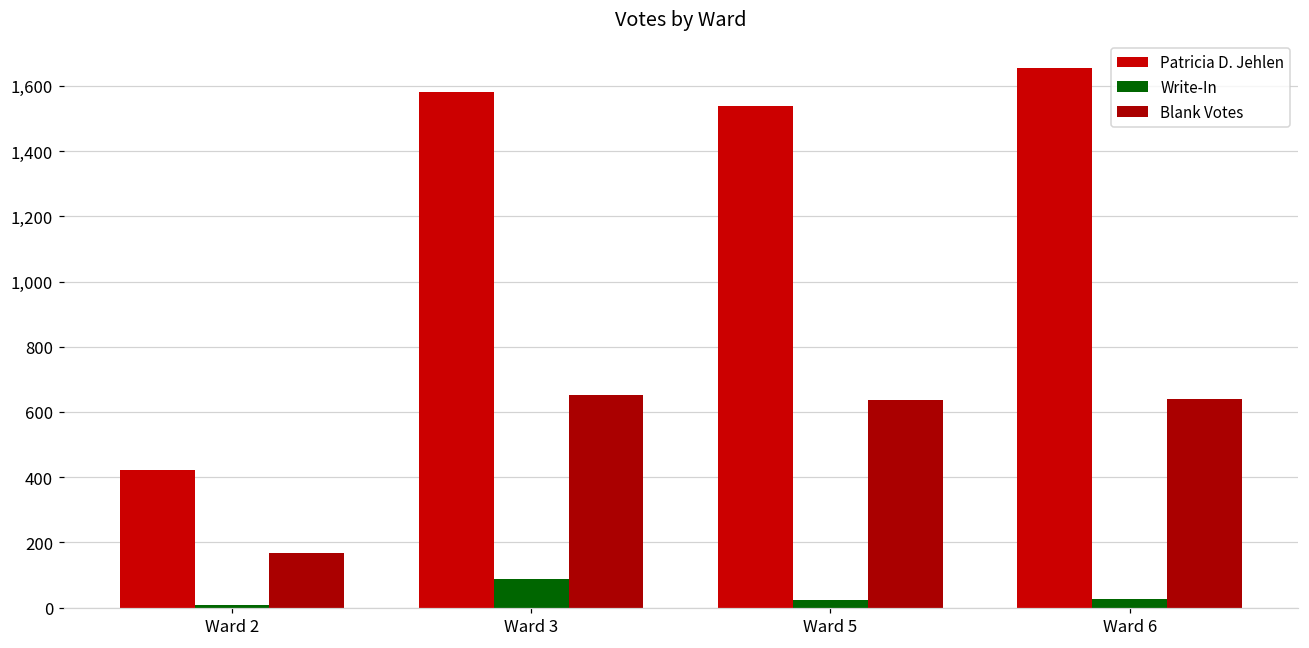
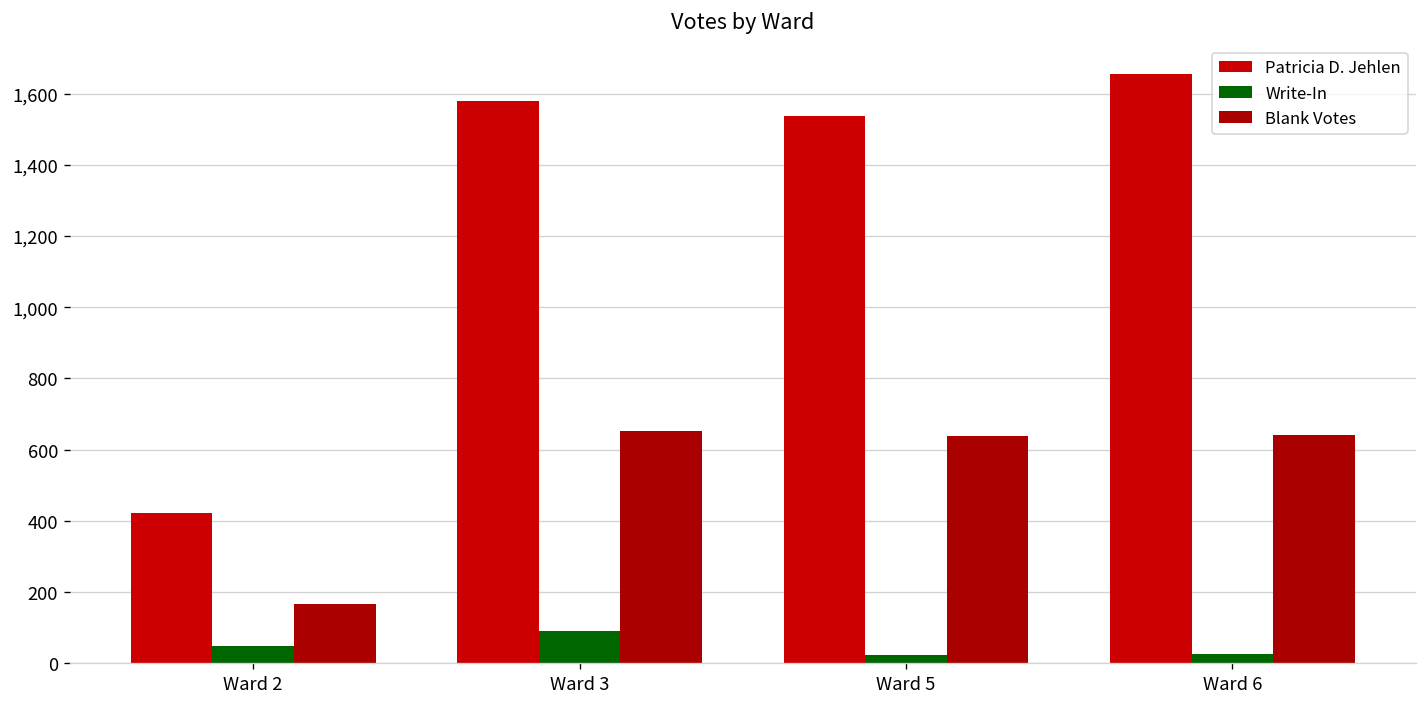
Write-In, Ward 2: 10 -> 50
